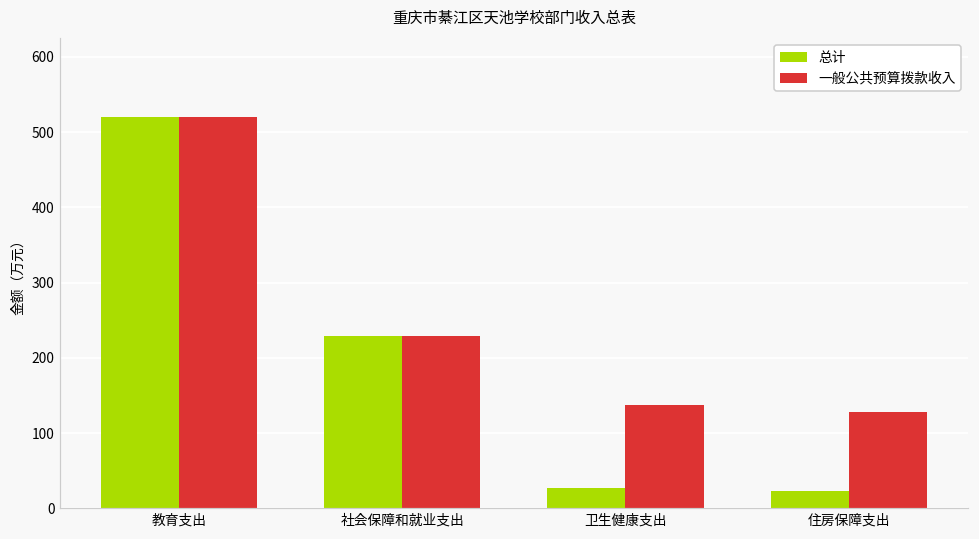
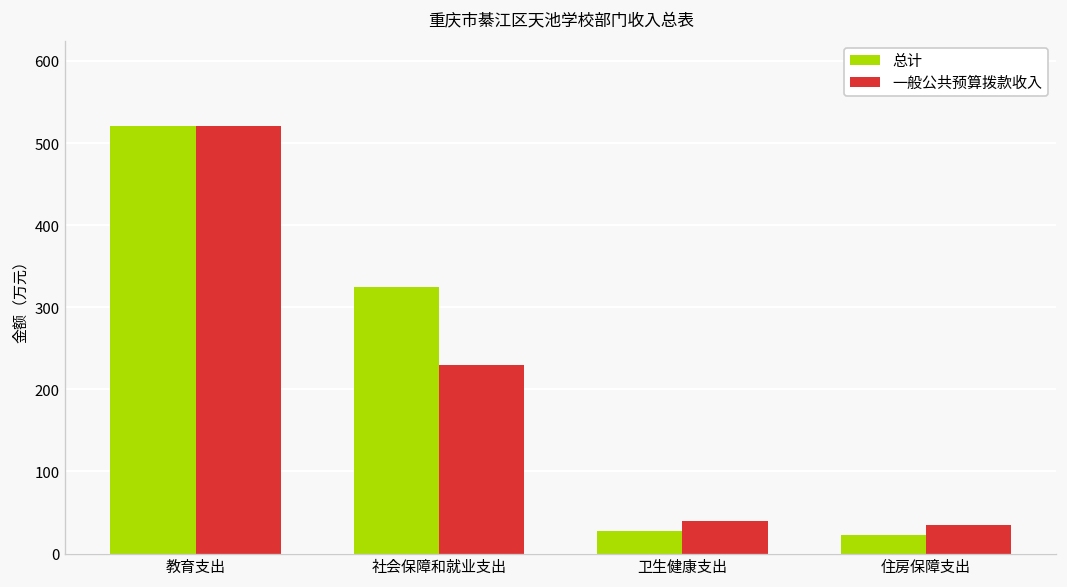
总计, 社会保障和就业支出: 230 -> 320
一般公共预算拨款收入, 卫生健康支出: 140 -> 40
一般公共预算拨款收入, 住房保障支出: 130 -> 40
